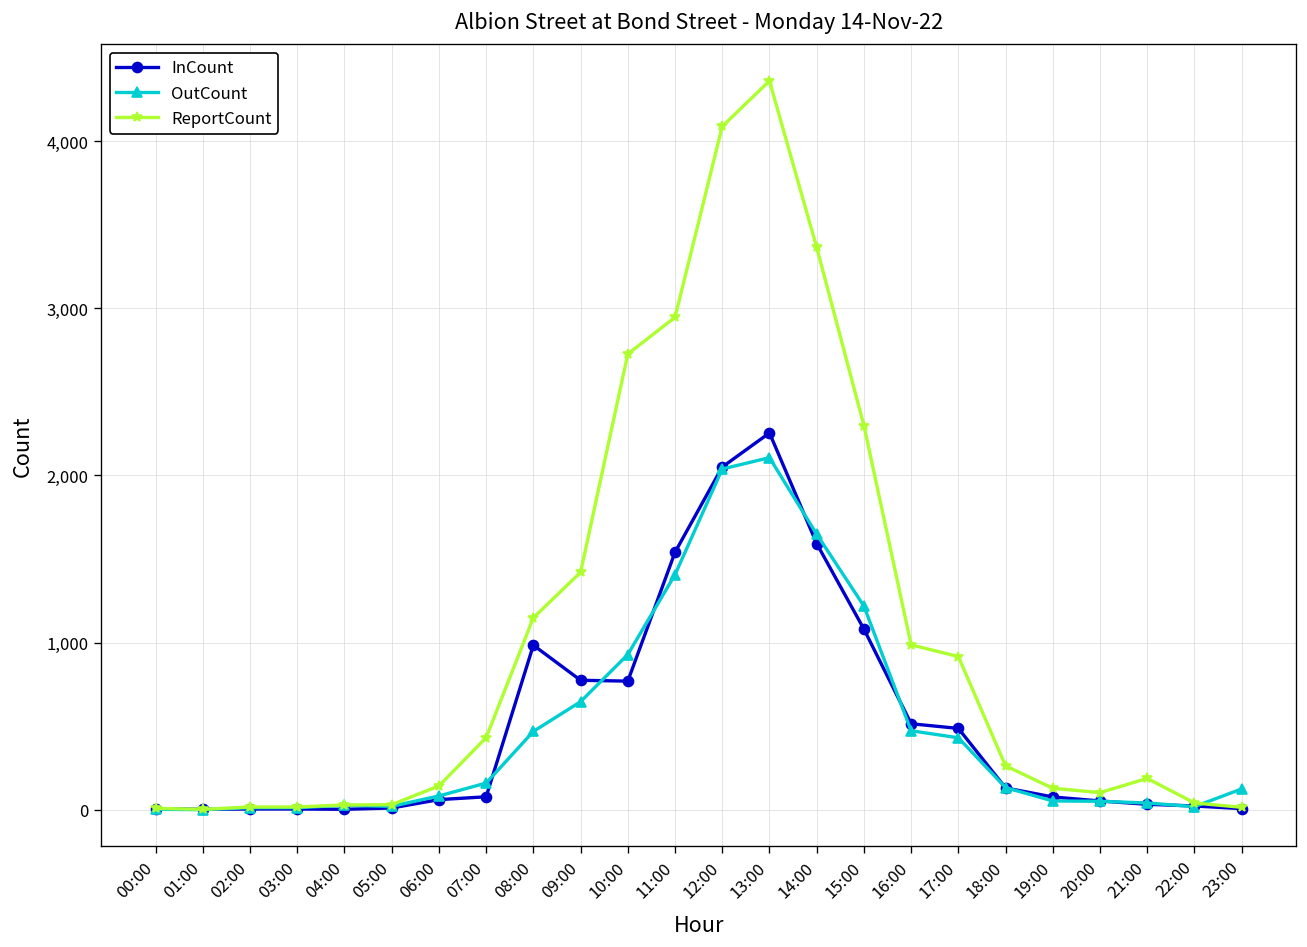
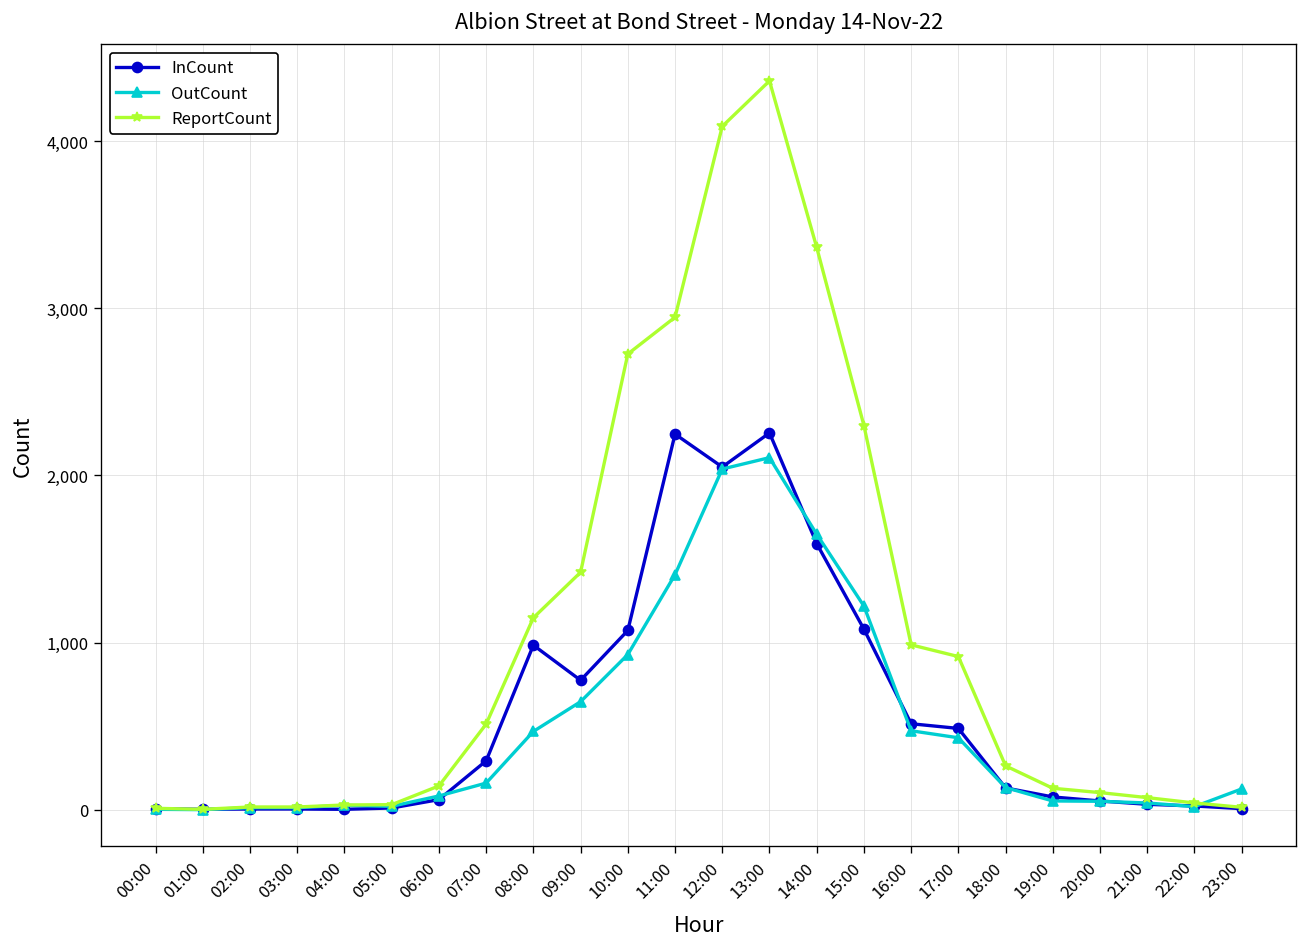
InCount, 07:00: 80 -> 290
ReportCount, 07:00: 430 -> 510
InCount, 10:00: 770 -> 1,070
InCount, 11:00: 1,540 -> 2,250
ReportCount, 21:00: 190 -> 70
